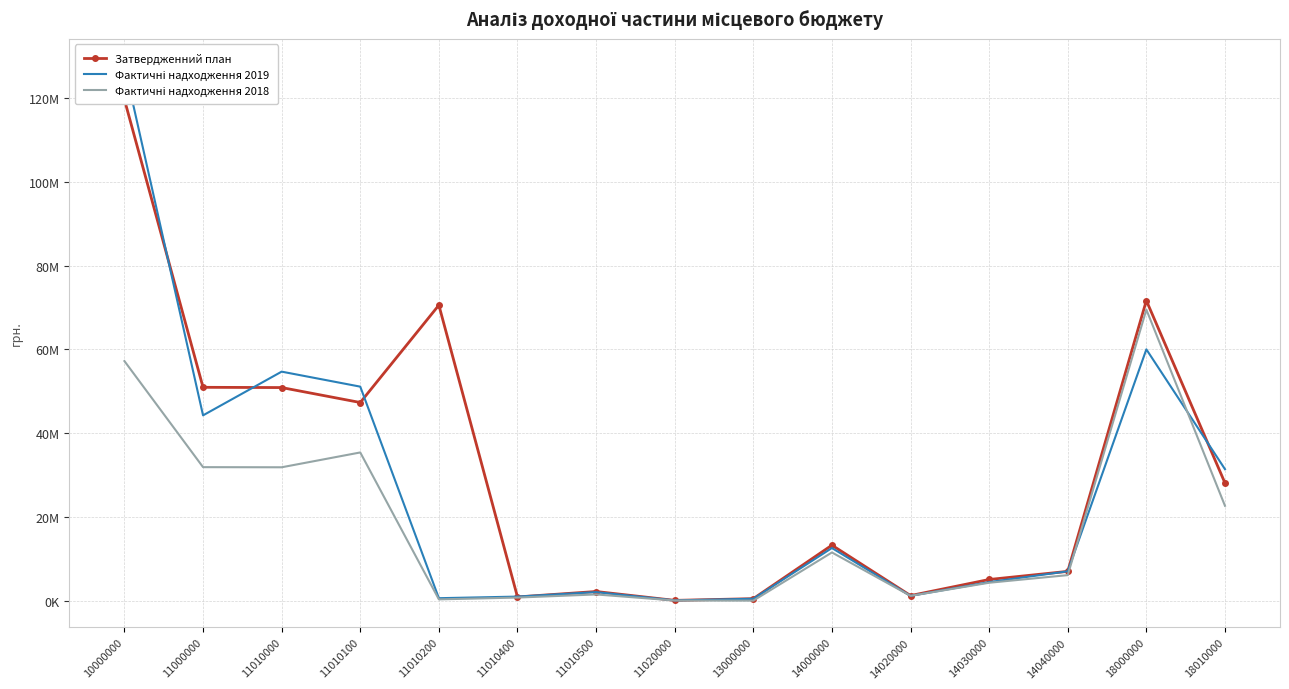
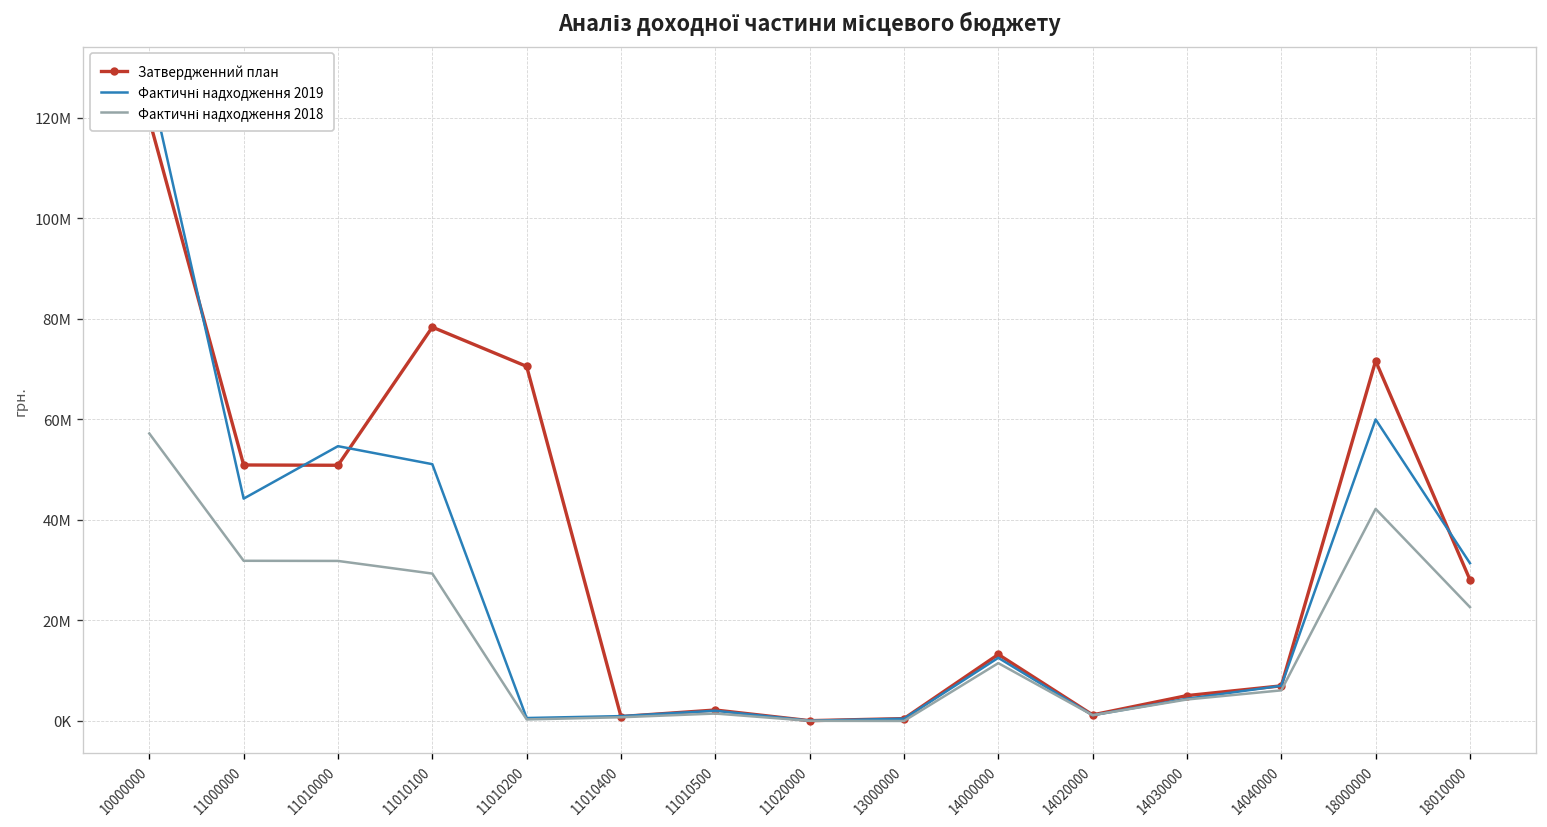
Затвердженний план, 11010100: 47000000 -> 78000000
Фактичні надходження 2018, 11010100: 35000000 -> 29000000
Фактичні надходження 2018, 18000000: 69000000 -> 42000000
